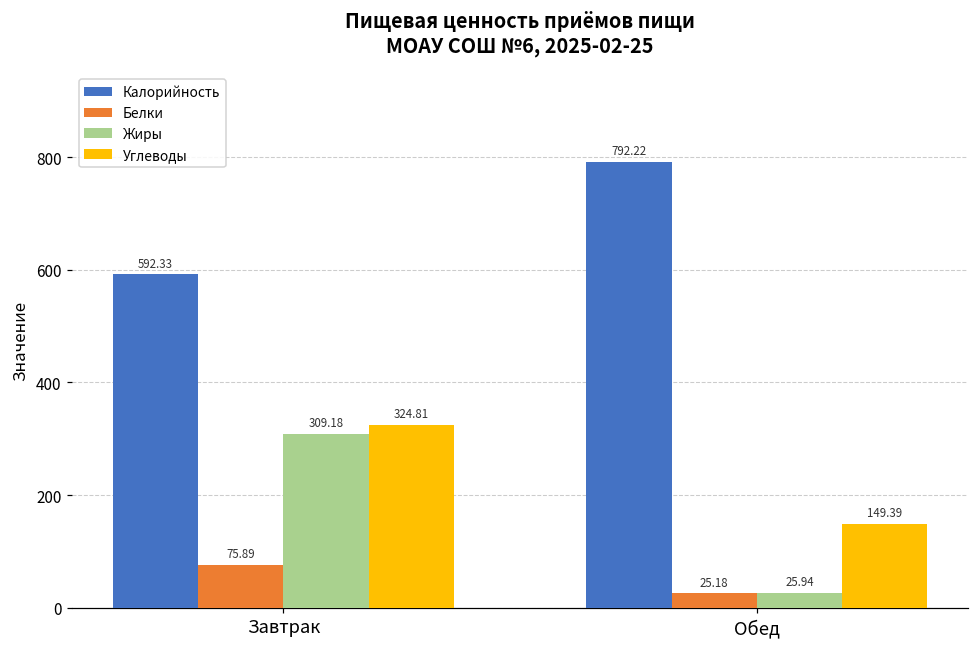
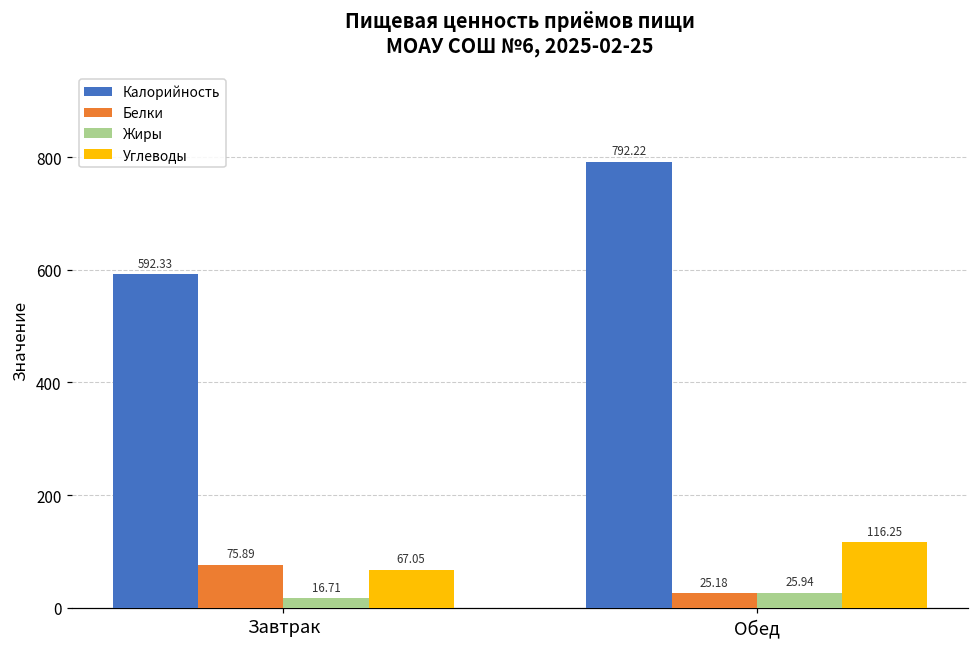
Жиры, Завтрак: 309.18 -> 16.71
Углеводы, Завтрак: 324.81 -> 67.05
Углеводы, Обед: 149.39 -> 116.25
